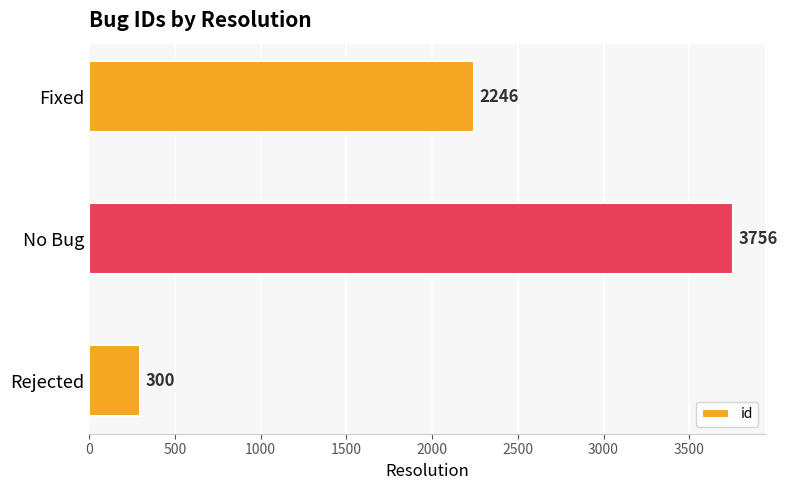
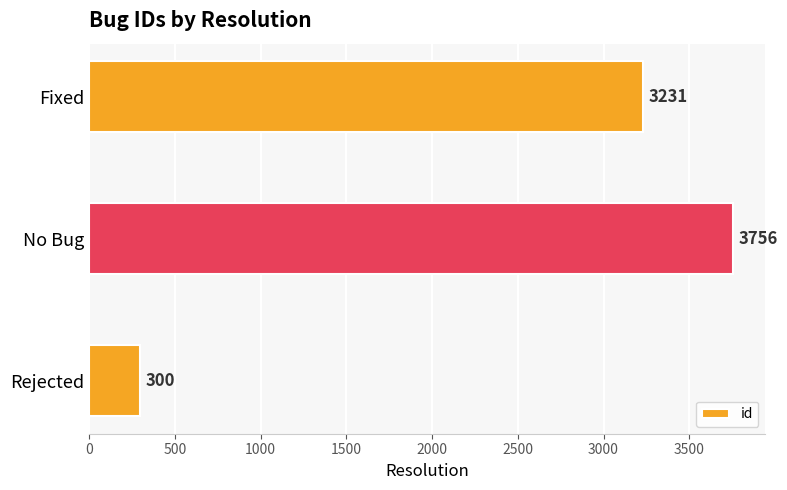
Fixed: 2246 -> 3231
